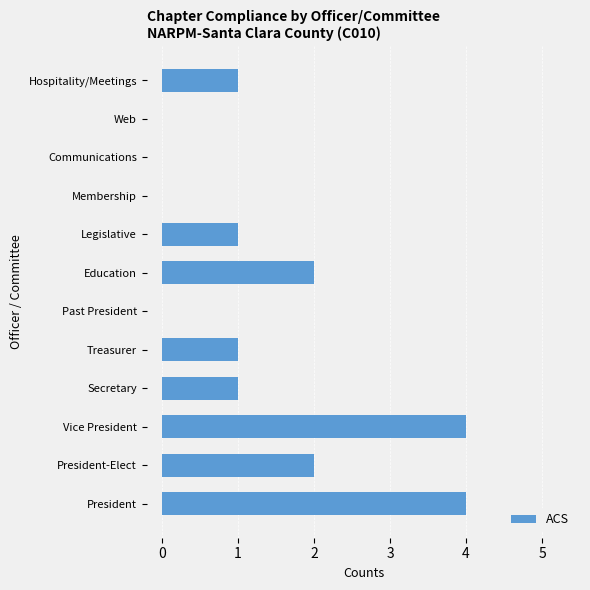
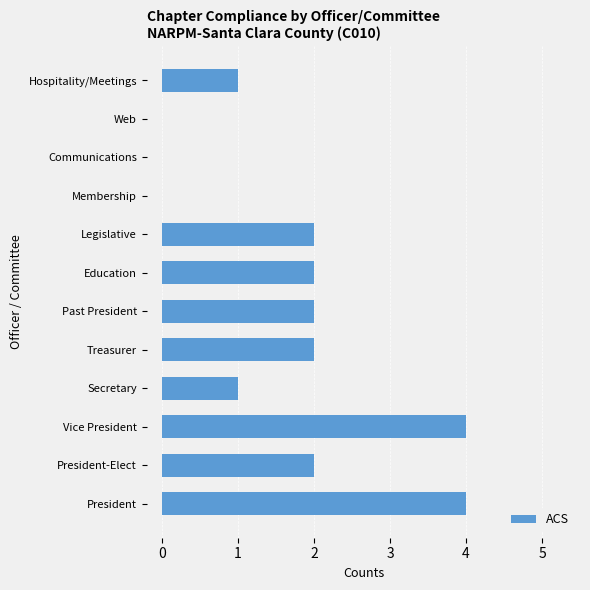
Legislative: 1 -> 2
Past President: 0 -> 2
Treasurer: 1 -> 2
